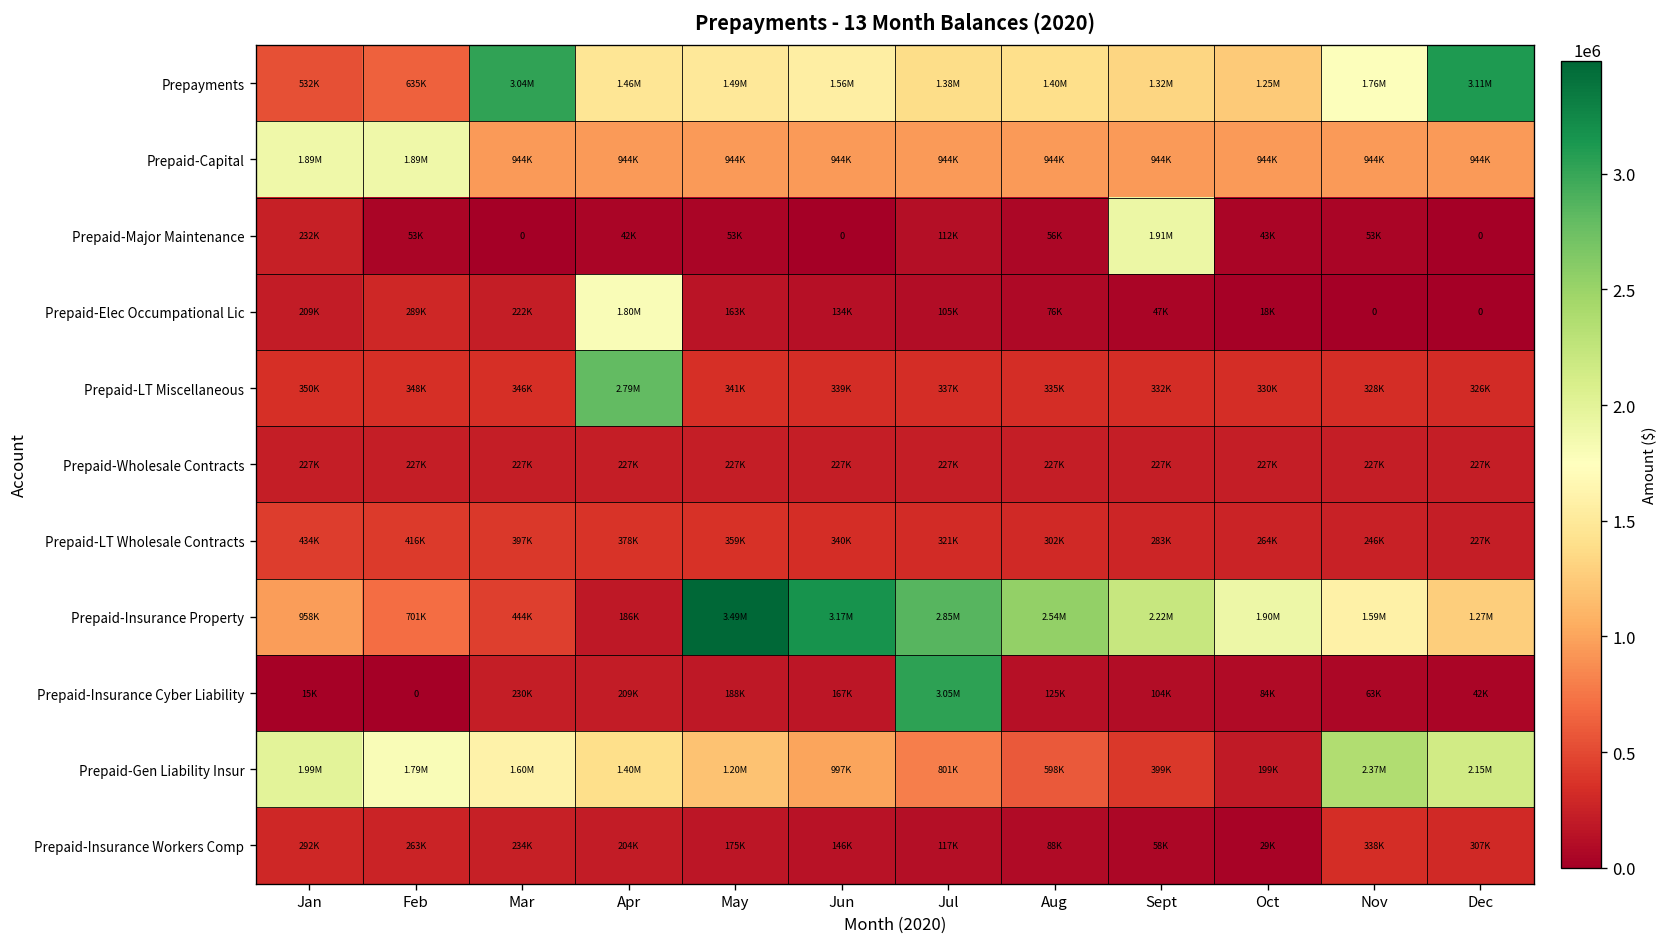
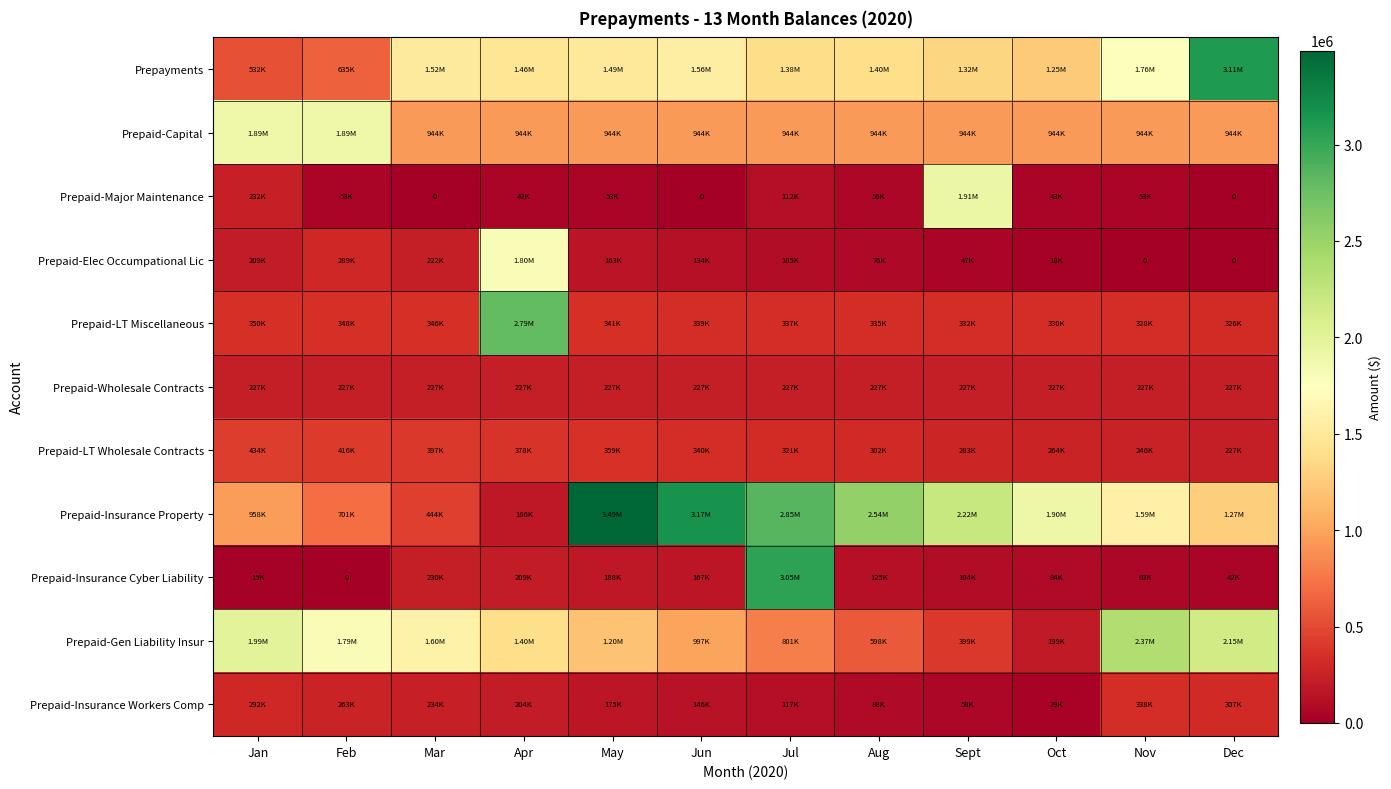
Prepayments, Mar: 3.04M -> 1.52M
